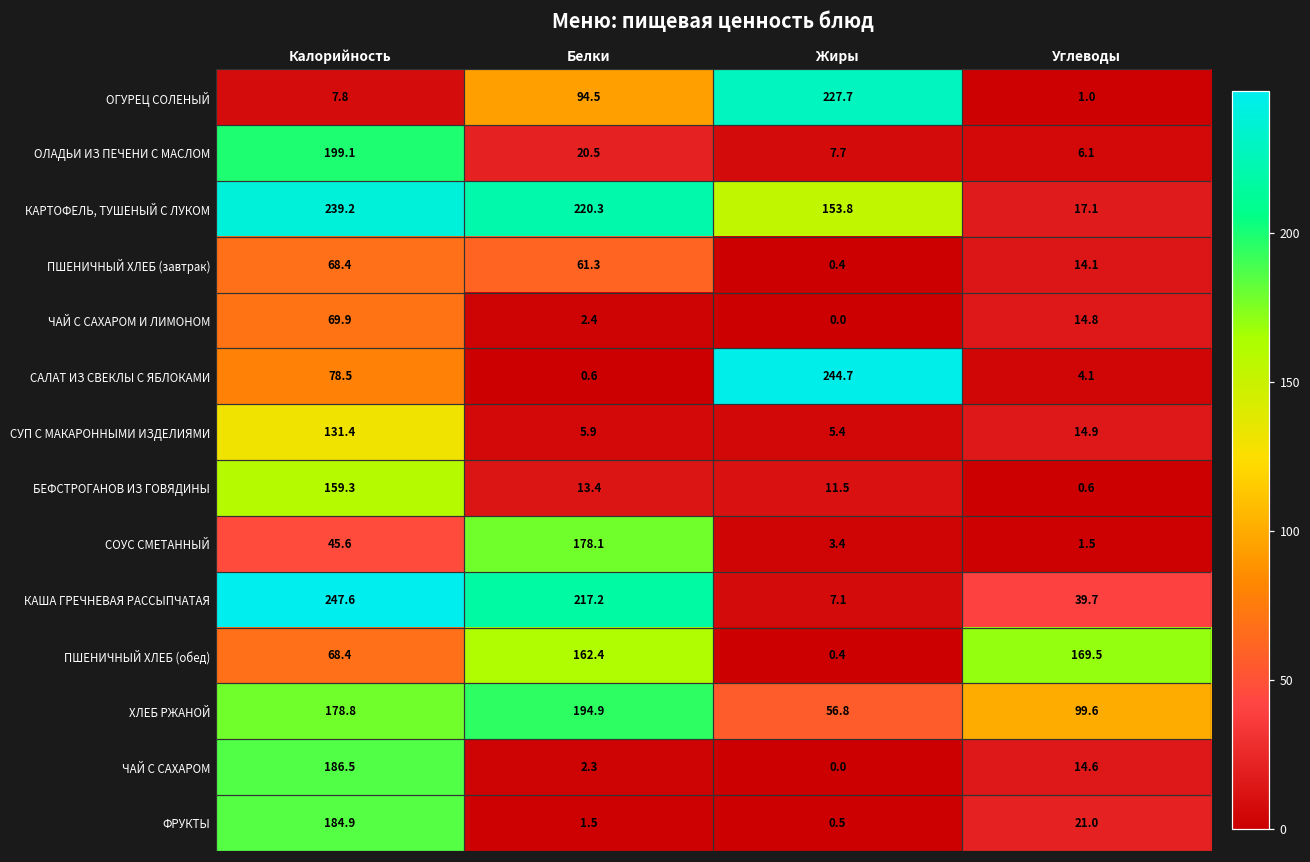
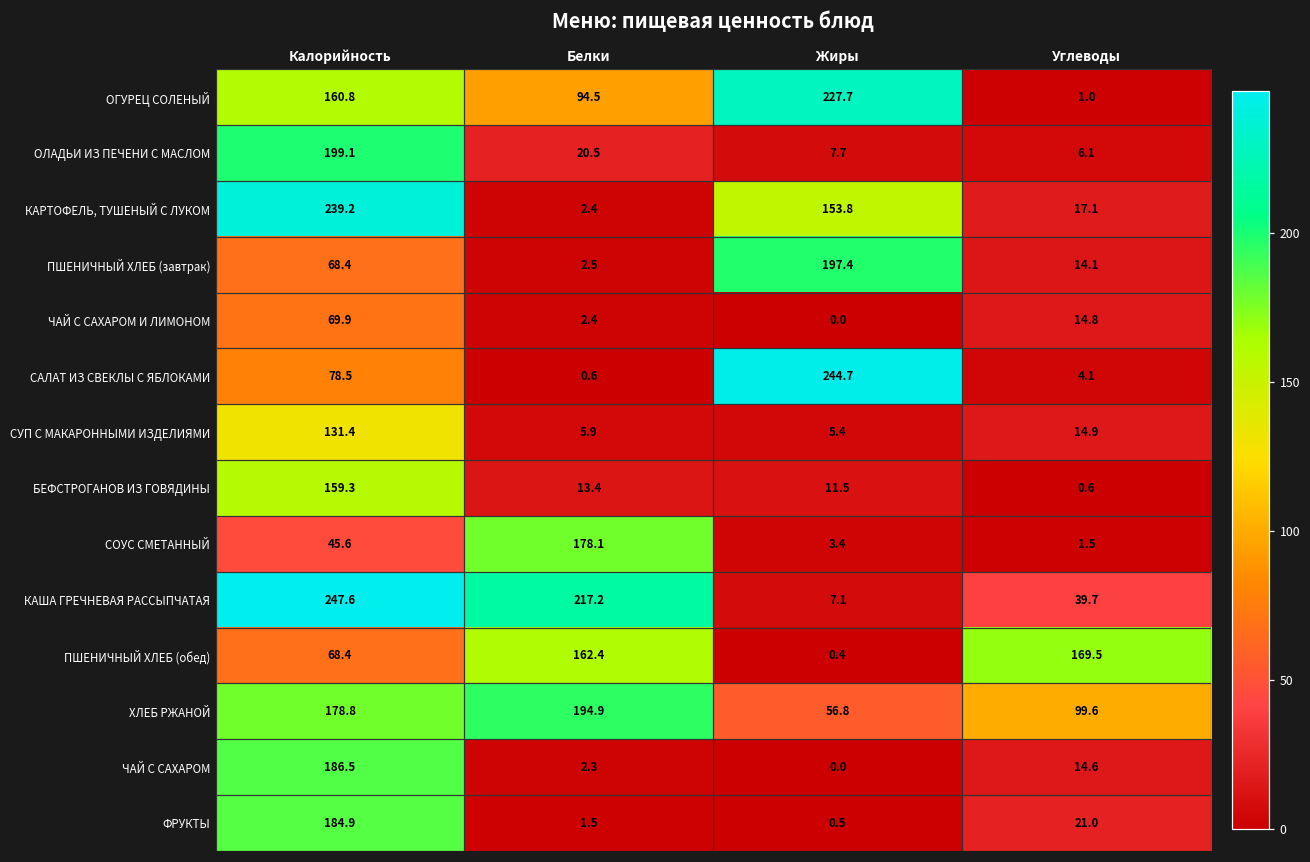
ОГУРЕЦ СОЛЕНЫЙ, Калорийность: 7.8 -> 160.8
КАРТОФЕЛЬ, ТУШЕНЫЙ С ЛУКОМ, Белки: 220.3 -> 2.4
ПШЕНИЧНЫЙ ХЛЕБ (завтрак), Белки: 61.3 -> 2.5
ПШЕНИЧНЫЙ ХЛЕБ (завтрак), Жиры: 0.4 -> 197.4
